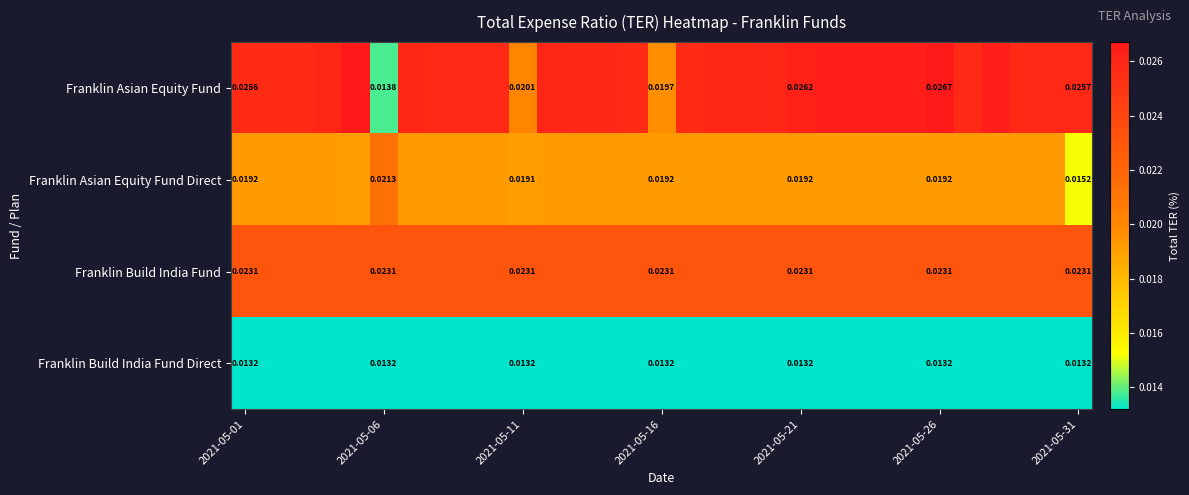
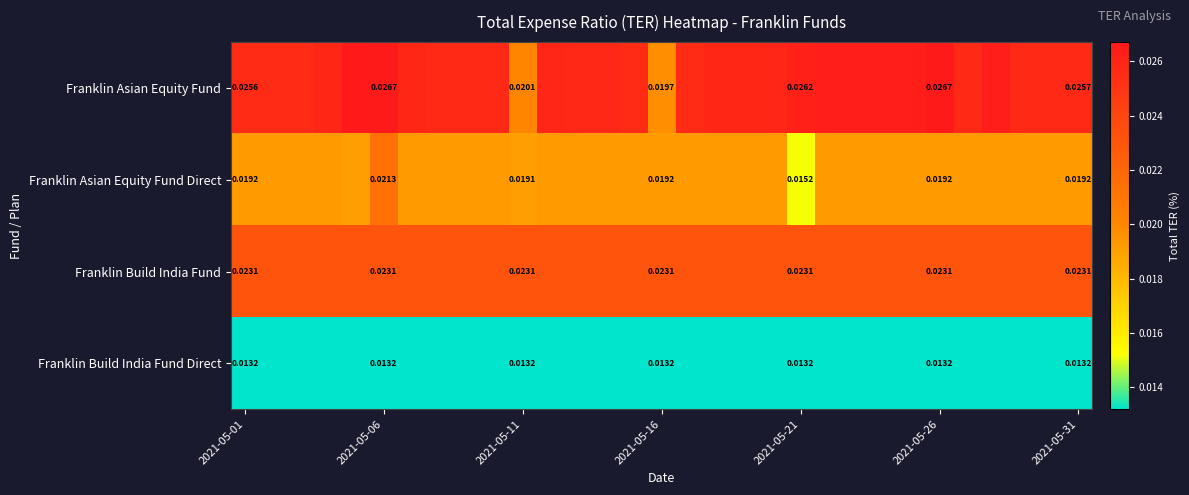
Franklin Asian Equity Fund, 2021-05-06: 0.0138 -> 0.0267
Franklin Asian Equity Fund Direct, 2021-05-21: 0.0192 -> 0.0152
Franklin Asian Equity Fund Direct, 2021-05-31: 0.0152 -> 0.0192
